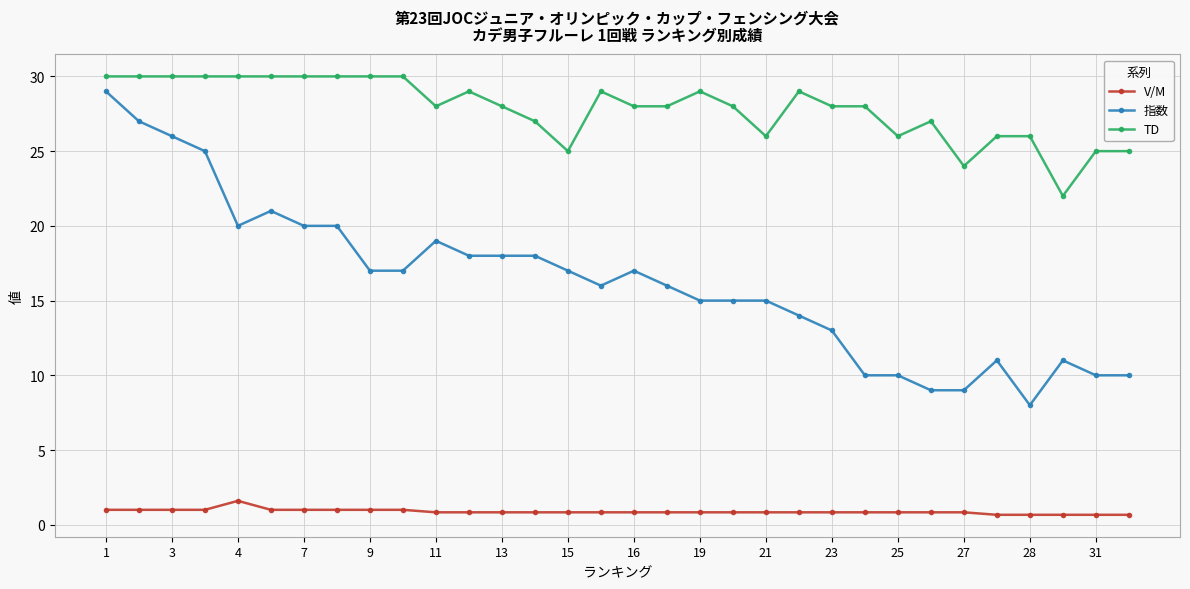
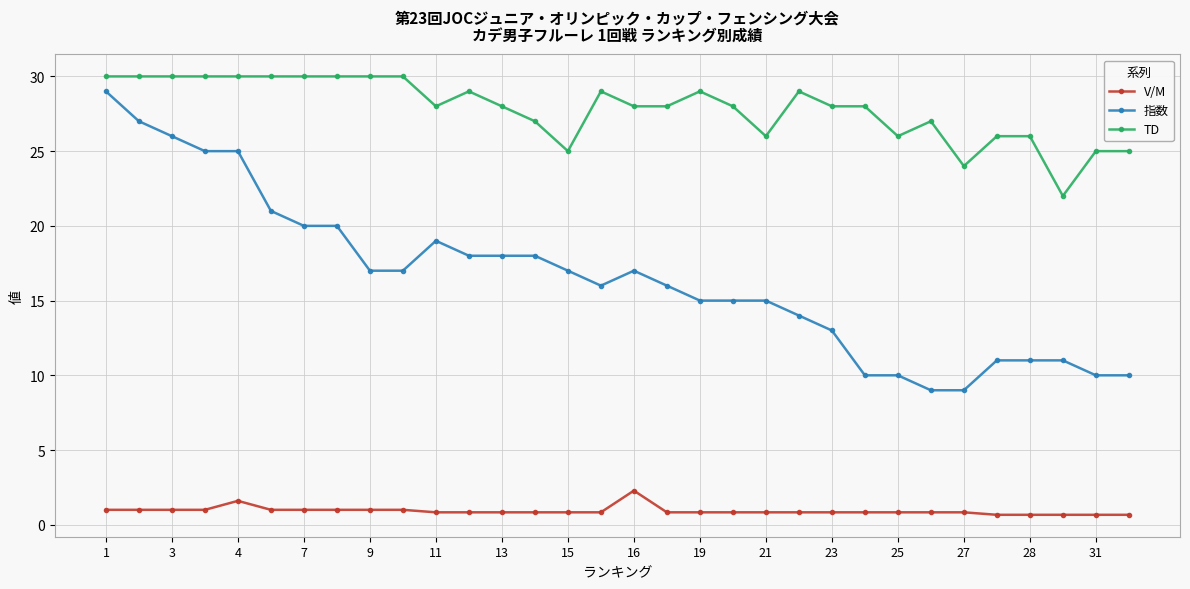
指数, 4: 20 -> 25
V/M, 16: 0.8 -> 2.3
指数, 28: 8 -> 11
